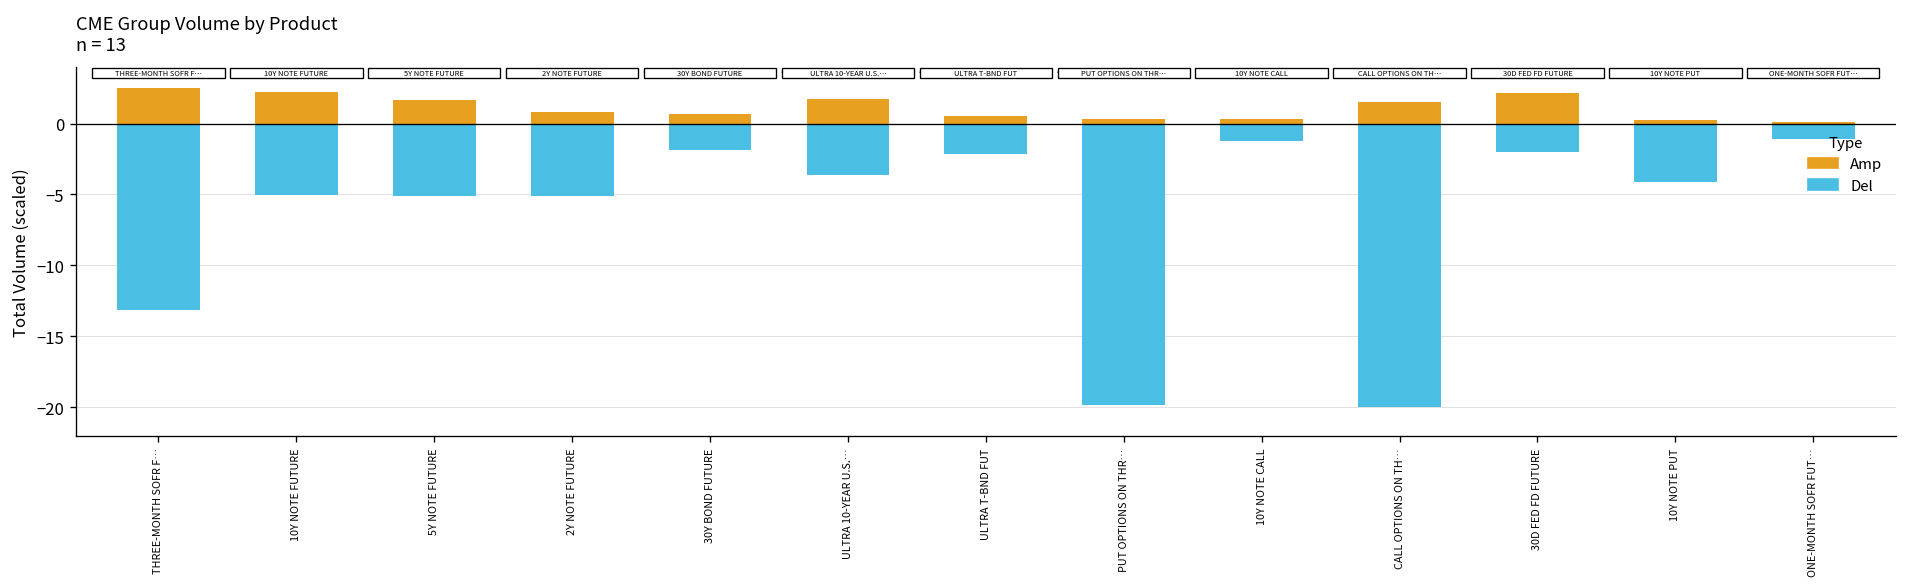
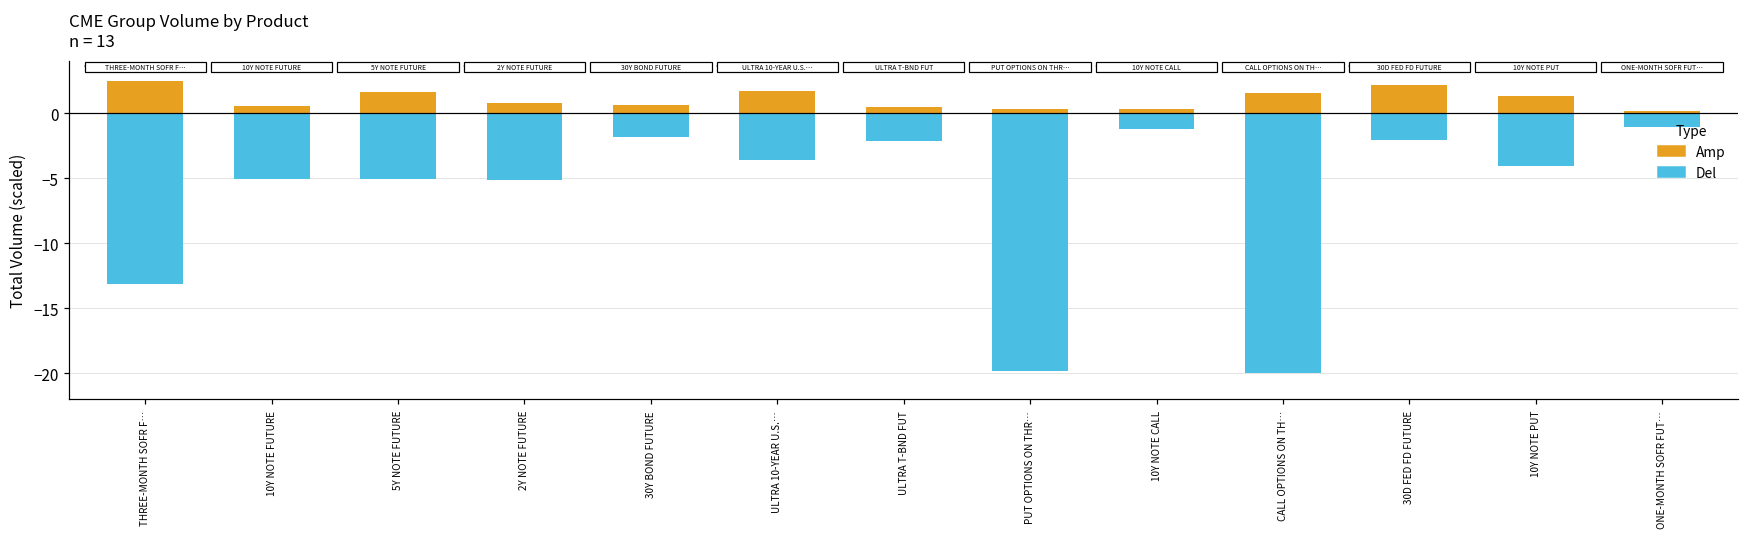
Amp, 10Y NOTE FUTURE: 2.2 -> 0.6
Amp, 10Y NOTE PUT: 0.3 -> 1.3
